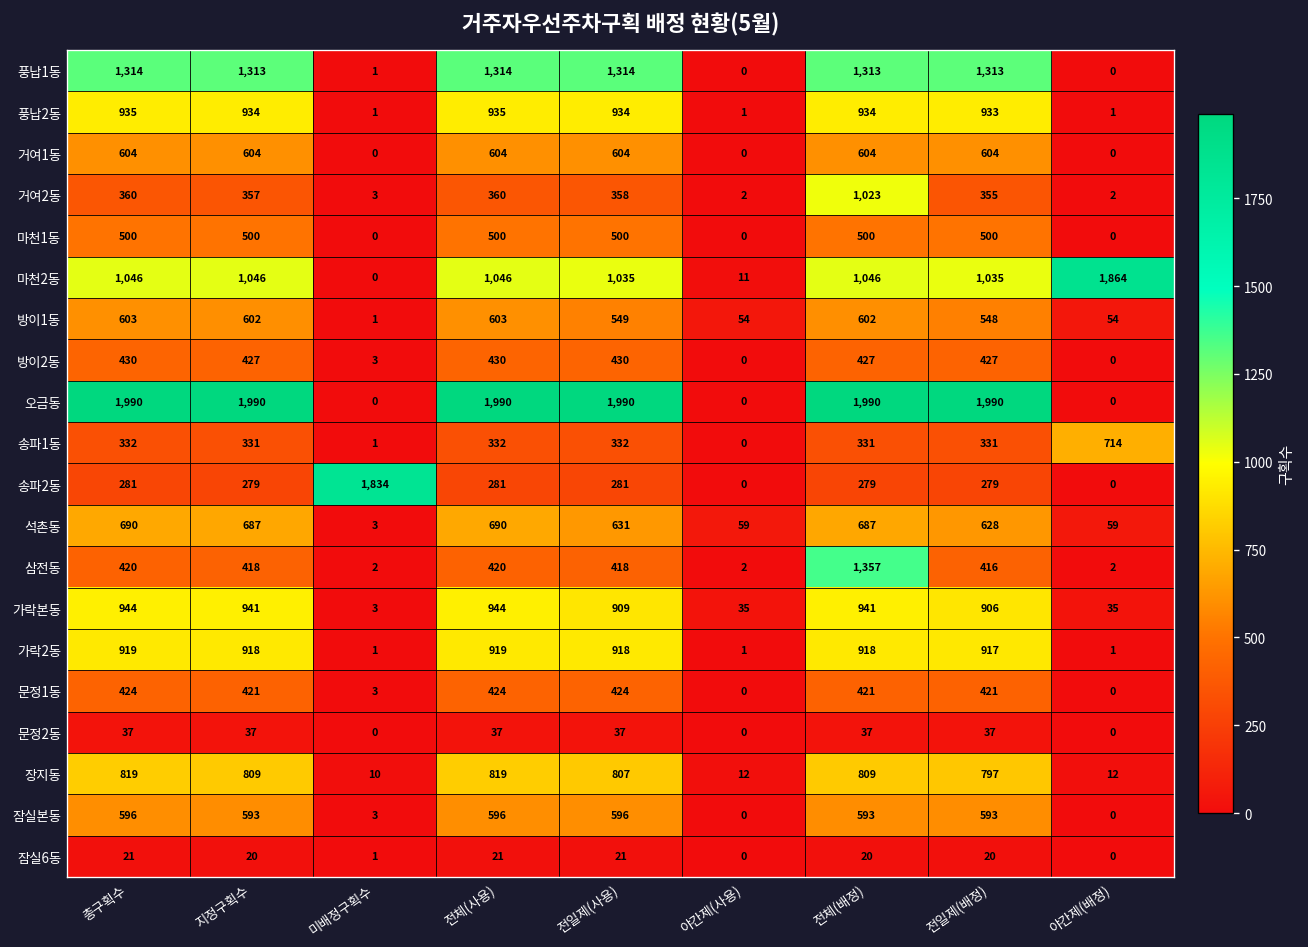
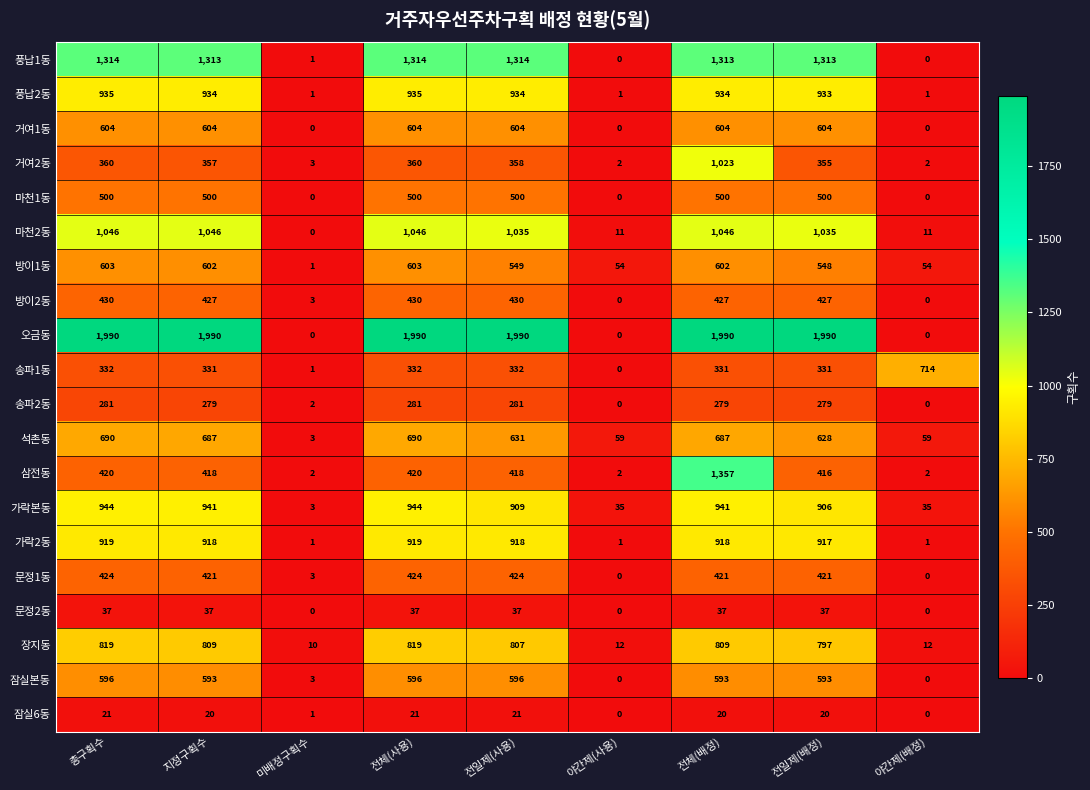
마천2동, 야간제(배정): 1,864 -> 11
송파2동, 미배정구획수: 1,834 -> 2
